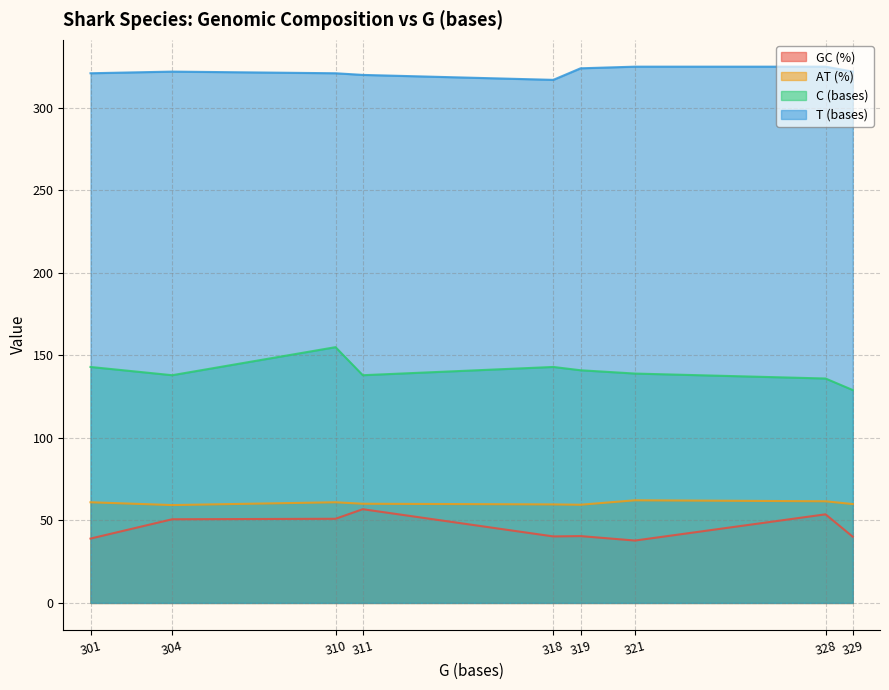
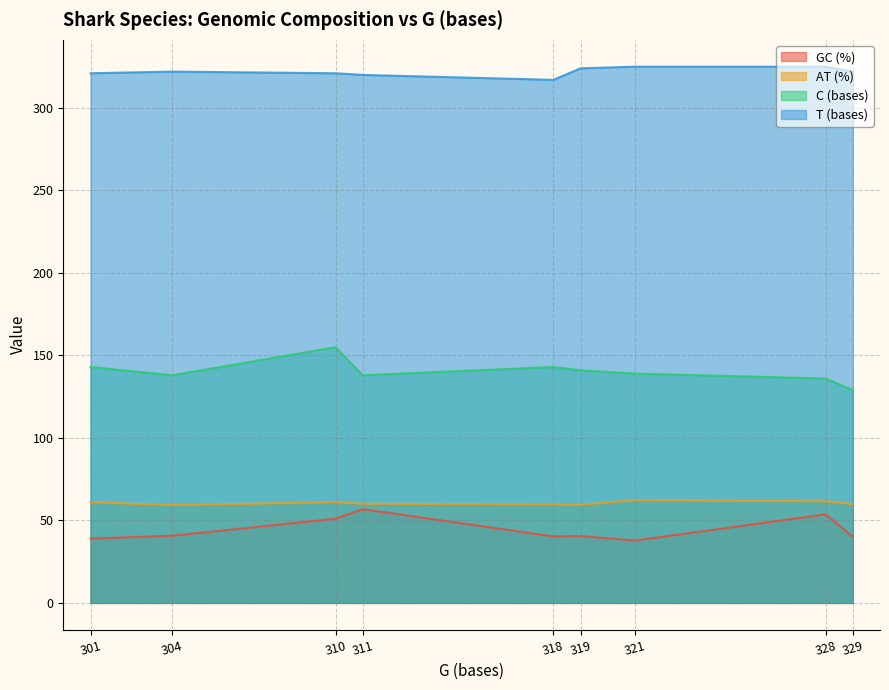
GC (%), 304: 51 -> 41
